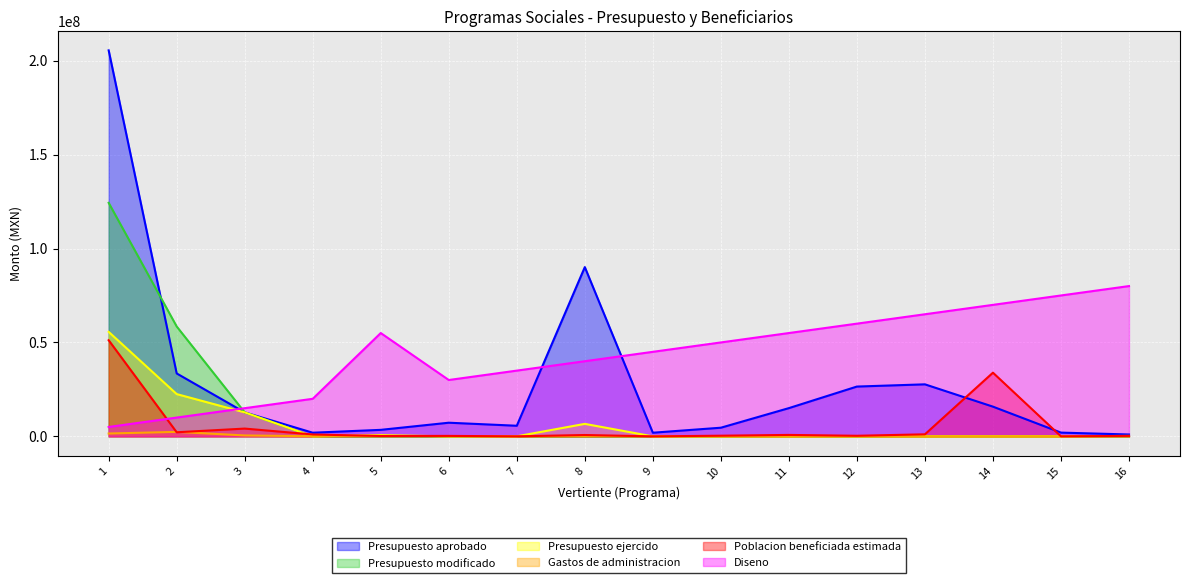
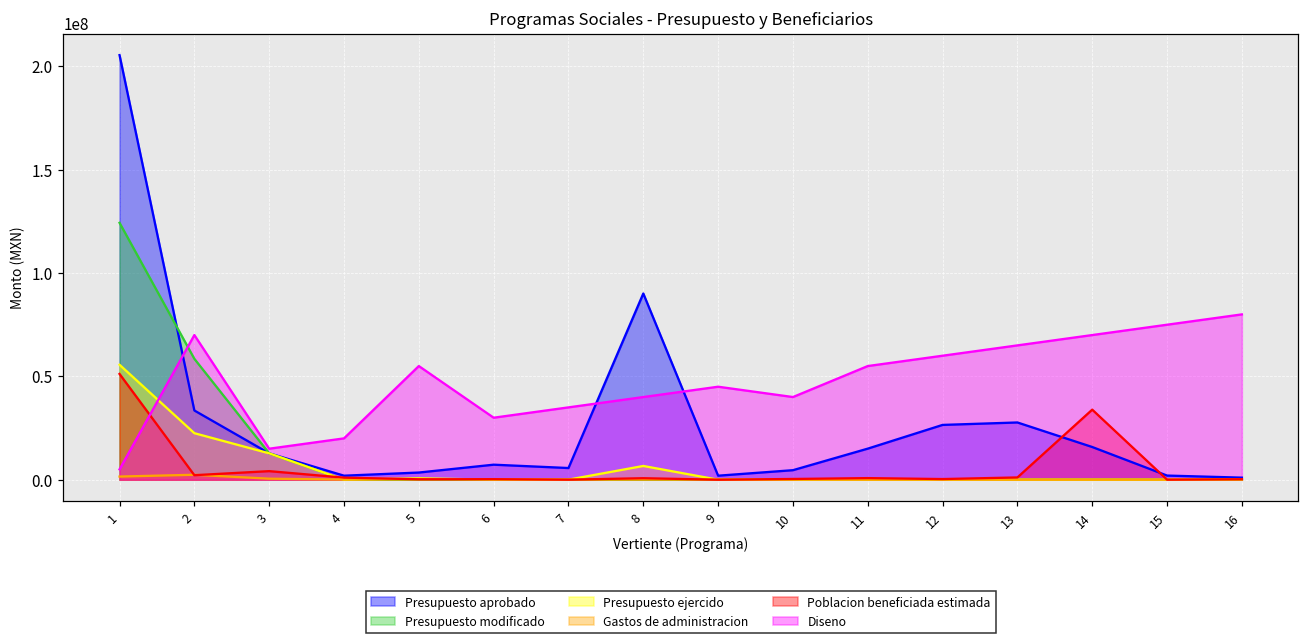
Diseno, 2: 10000000 -> 70000000
Diseno, 10: 50000000 -> 40000000
